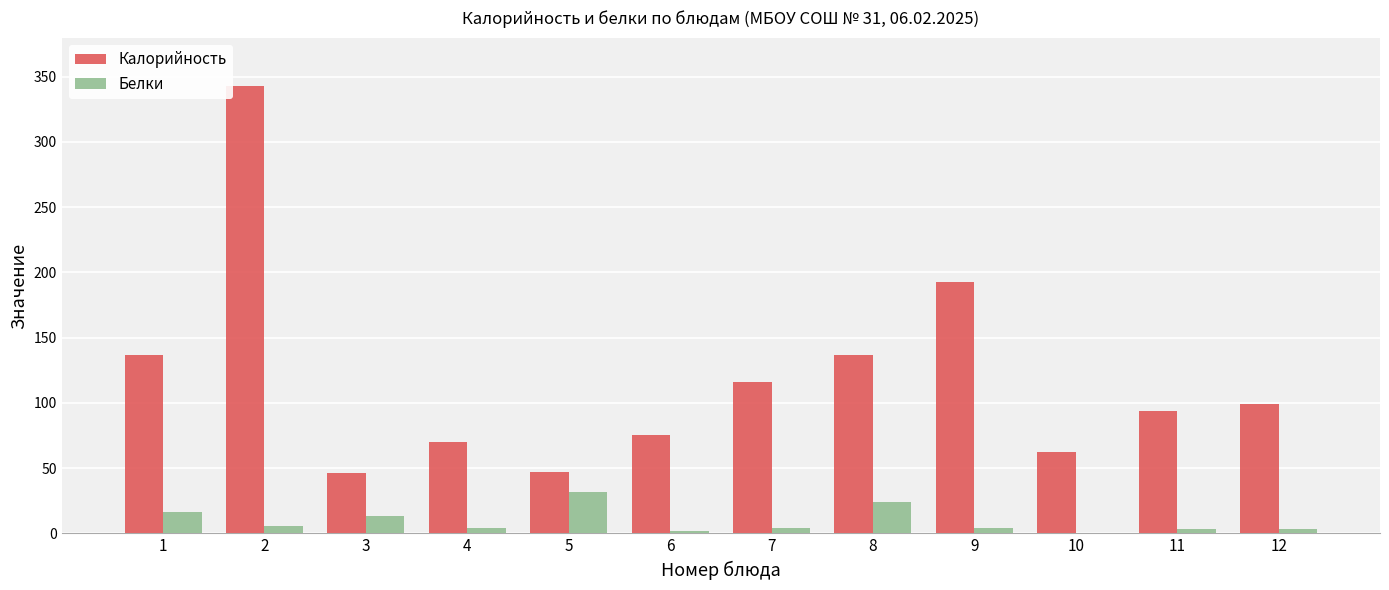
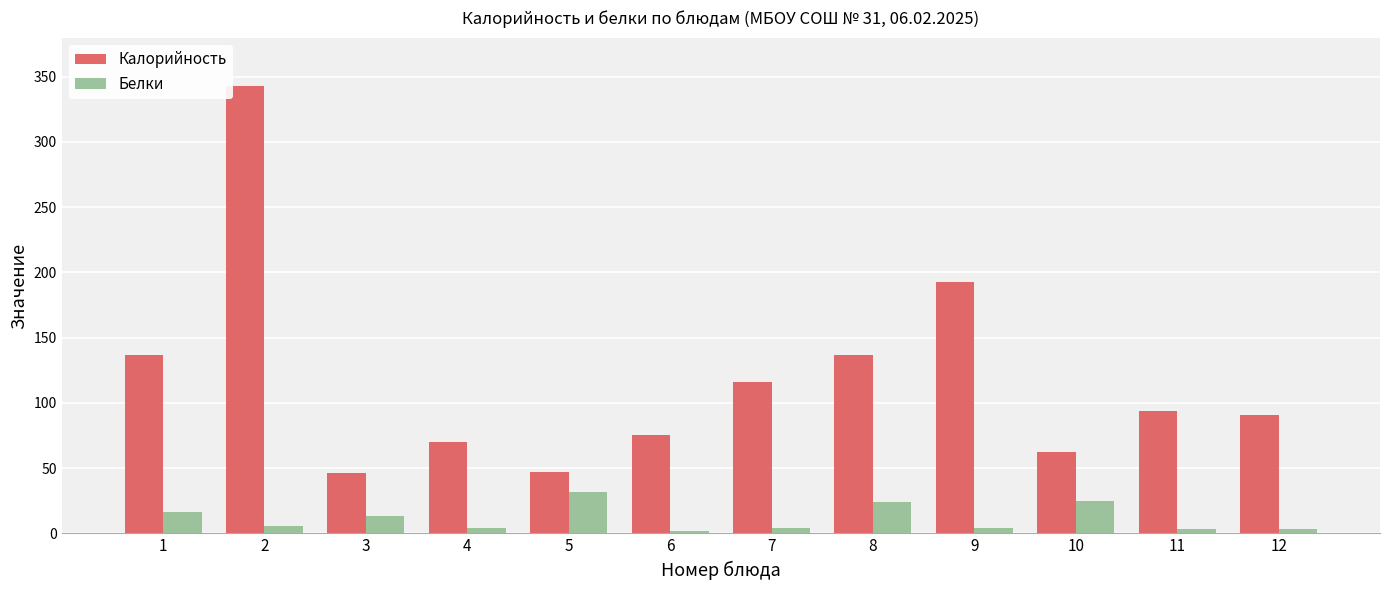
Белки, 10: 0 -> 25
Калорийность, 12: 99 -> 91
